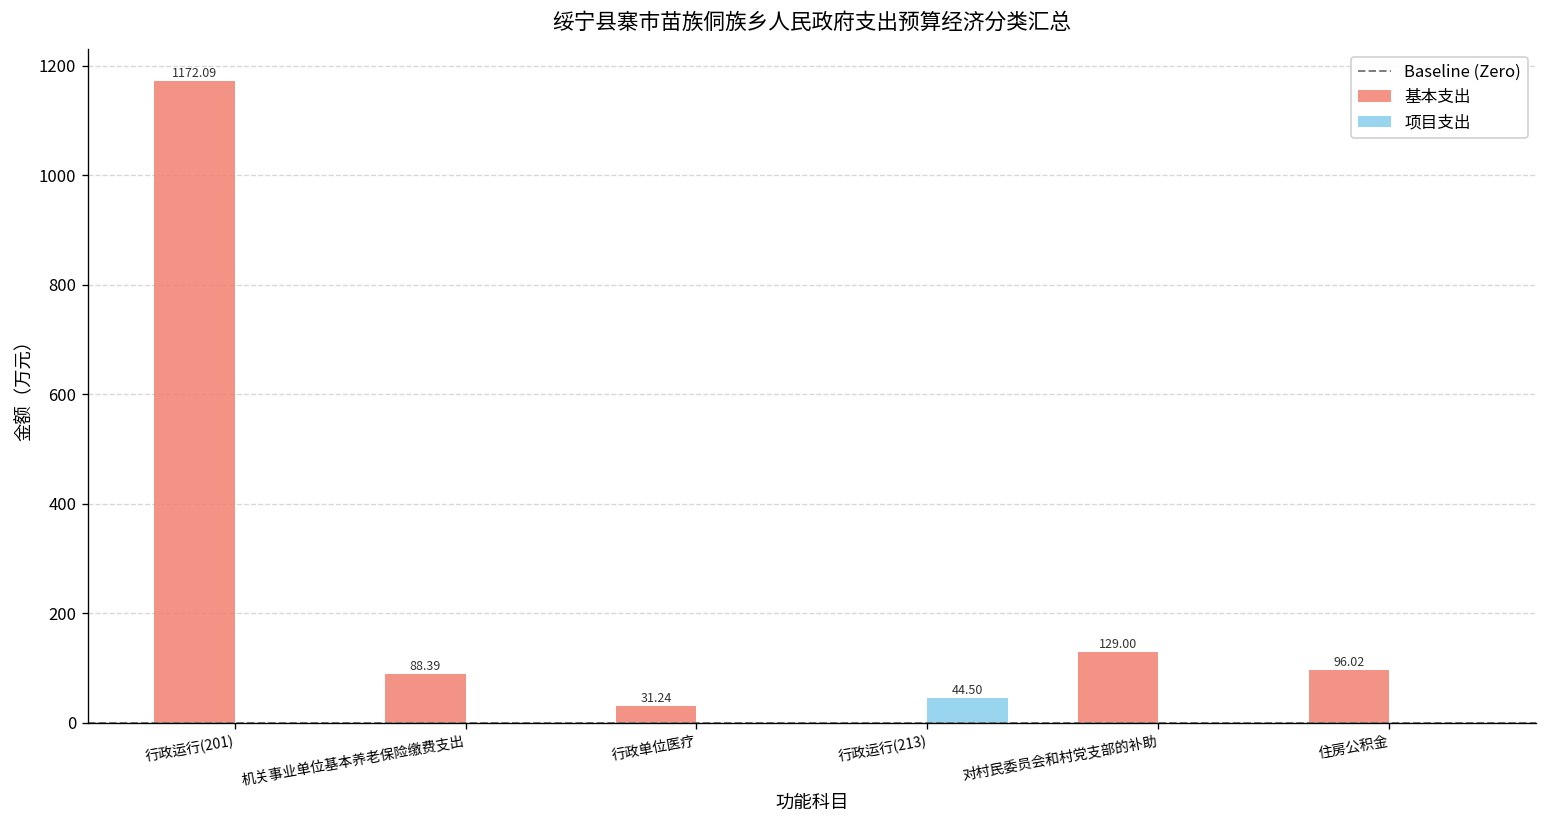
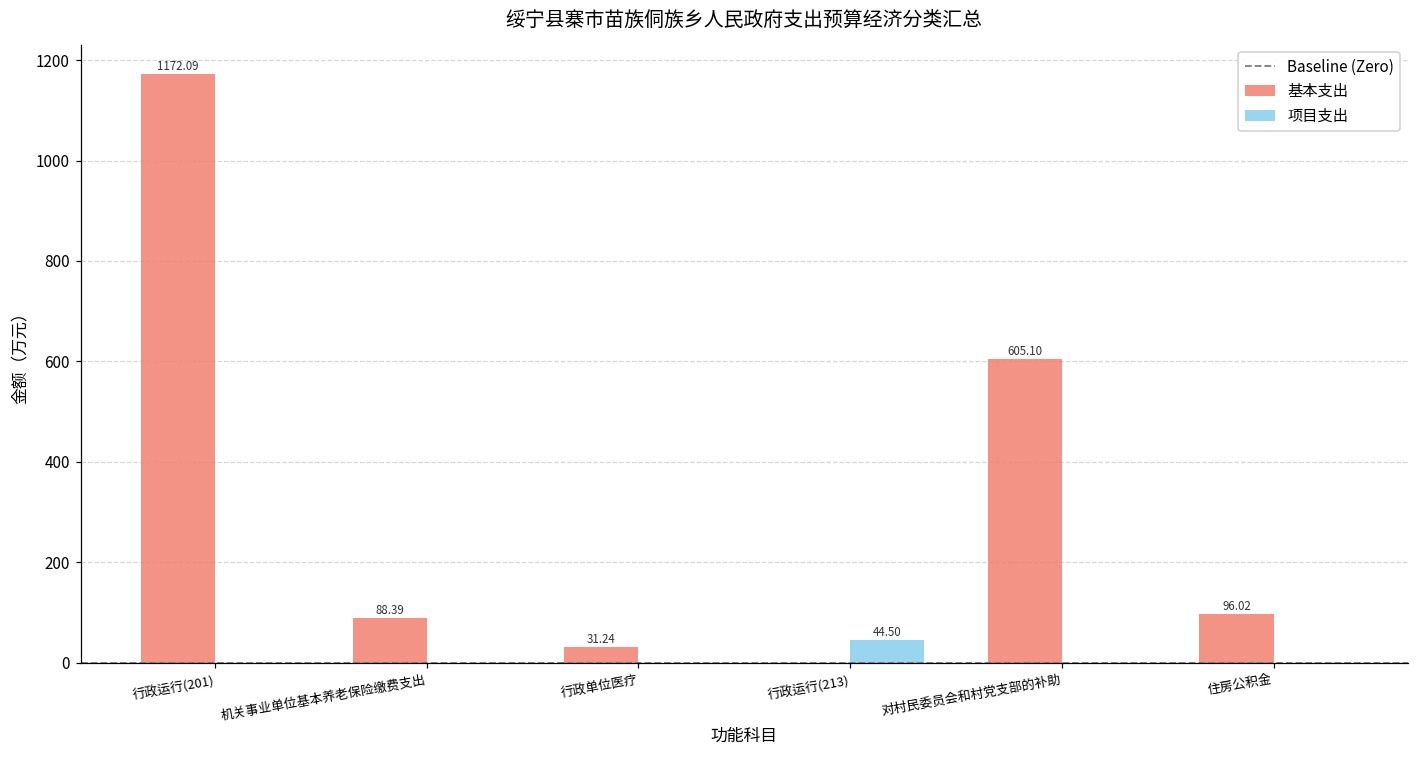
基本支出, 对村民委员会和村党支部的补助: 129.00 -> 605.10
